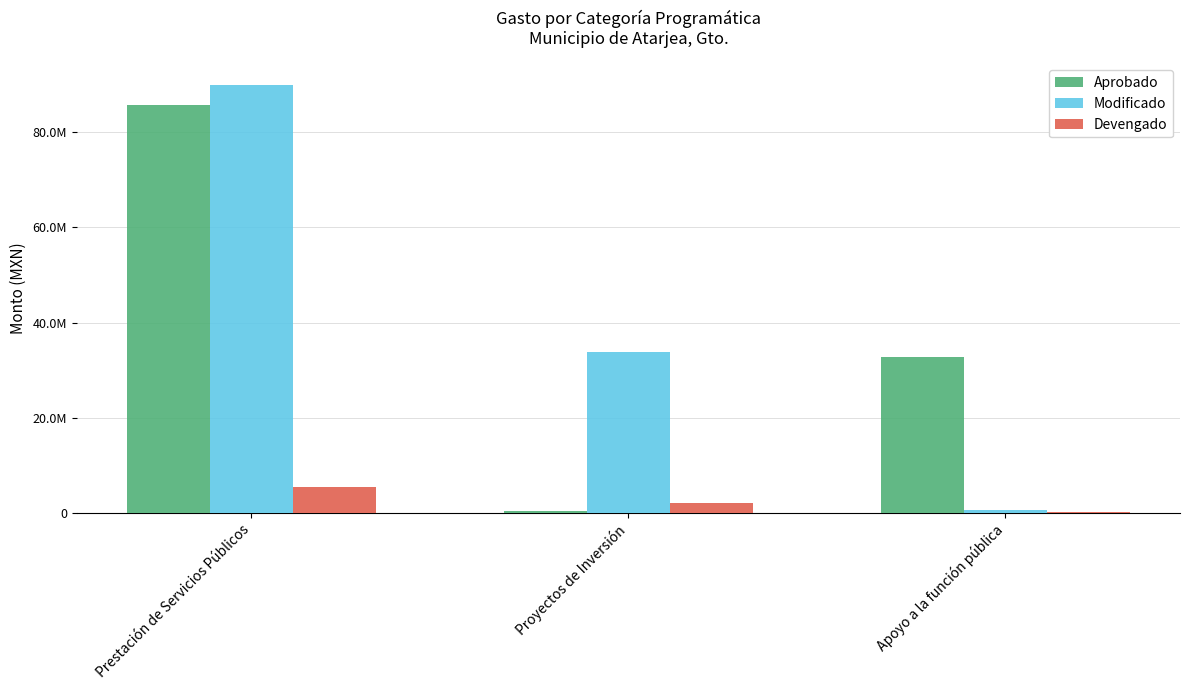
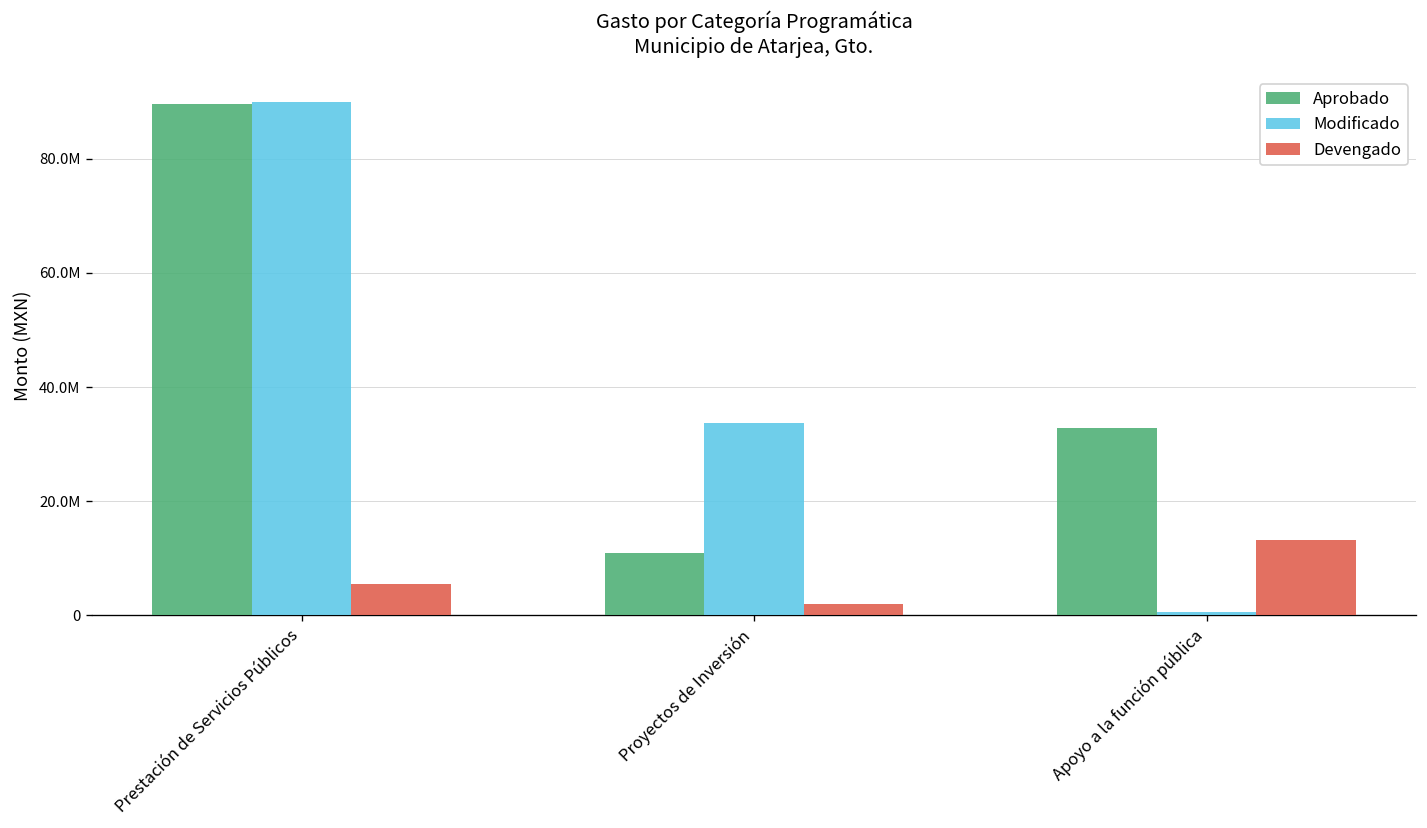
Aprobado, Prestación de Servicios Públicos: 86000000 -> 90000000
Aprobado, Proyectos de Inversión: 0 -> 11000000
Devengado, Apoyo a la función pública: 0 -> 13000000
